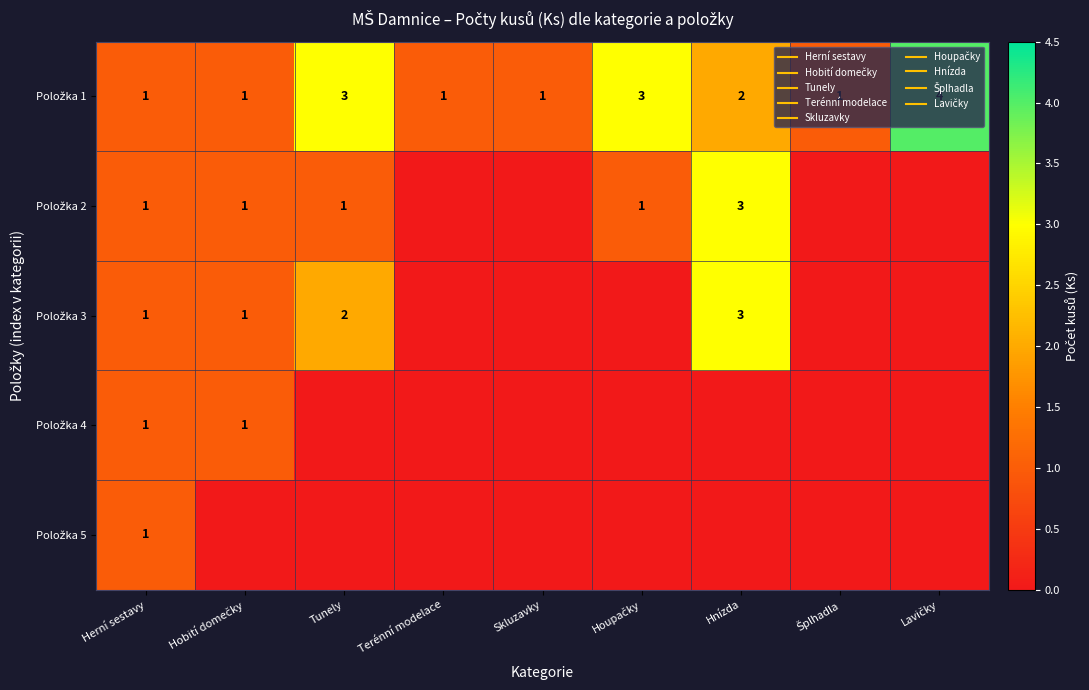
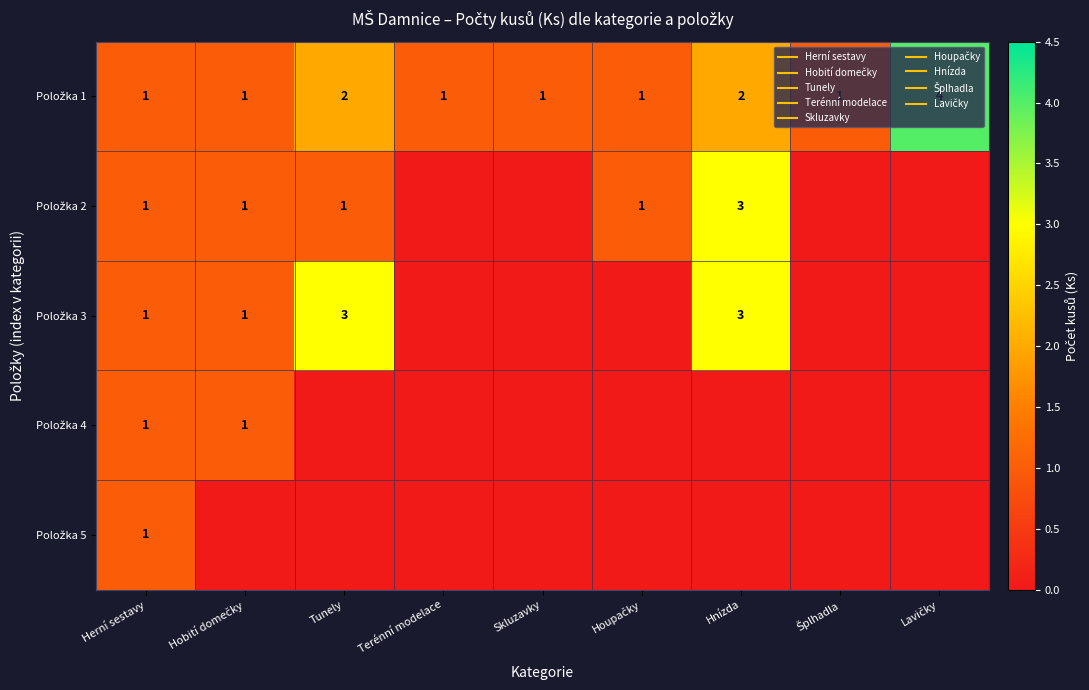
Položka 1, Tunely: 3 -> 2
Položka 1, Houpačky: 3 -> 1
Položka 3, Tunely: 2 -> 3
